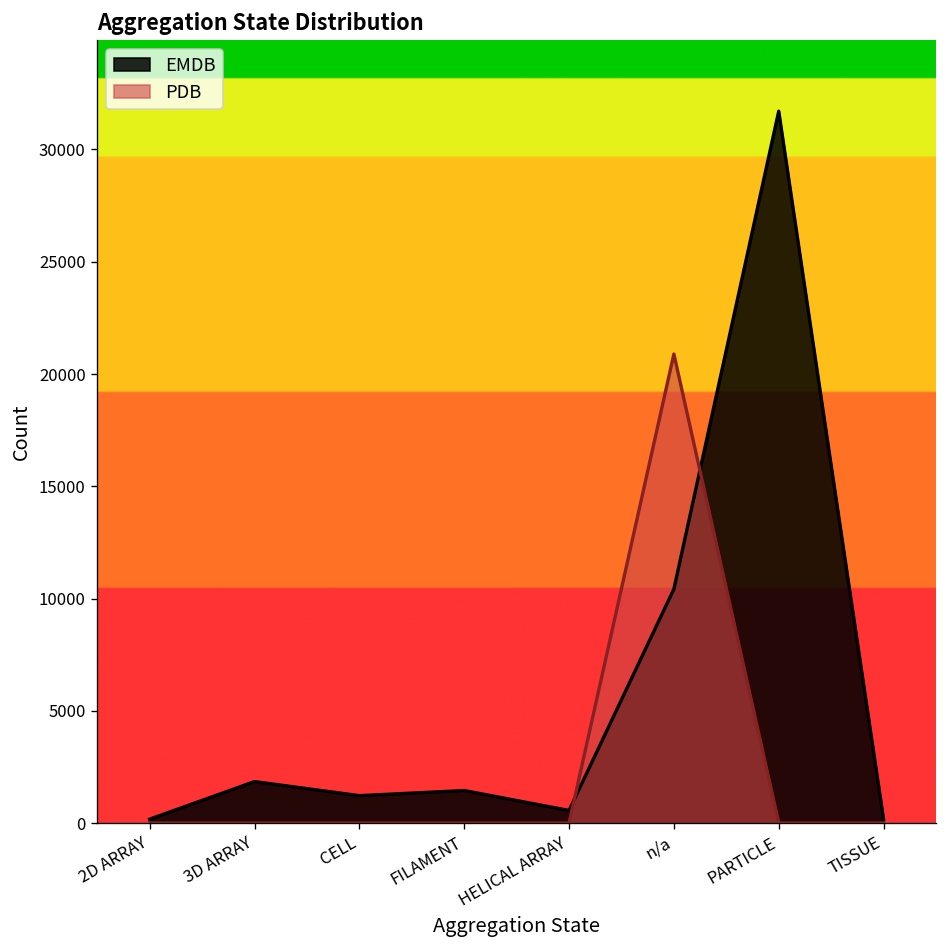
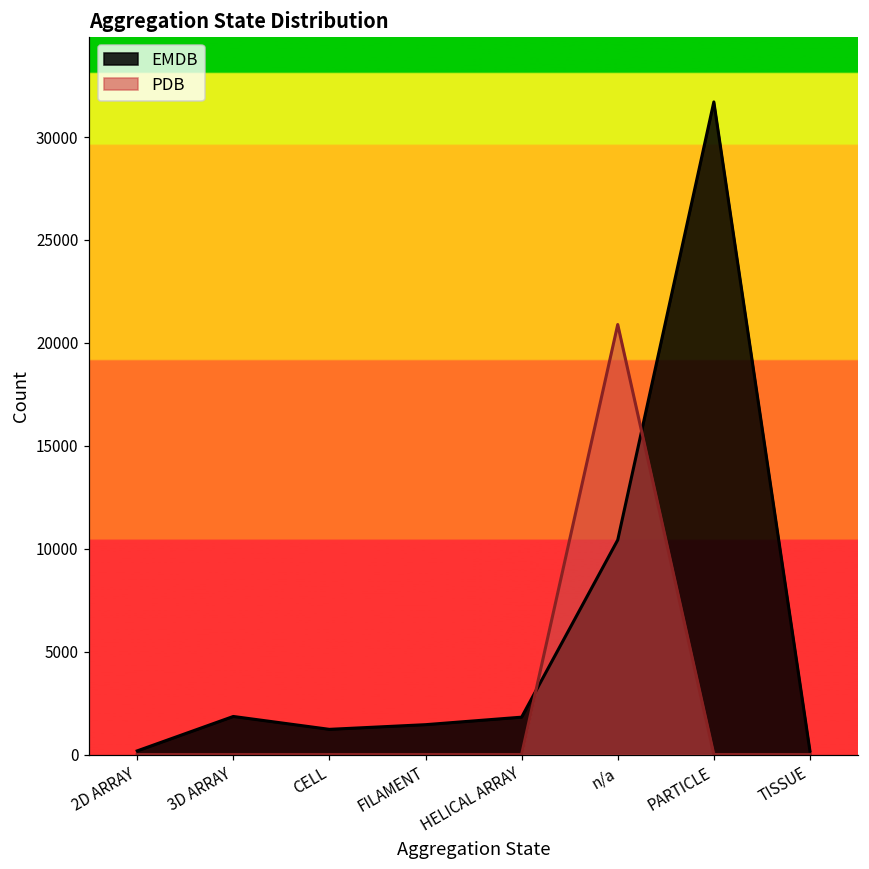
EMDB, HELICAL ARRAY: 600 -> 1800
